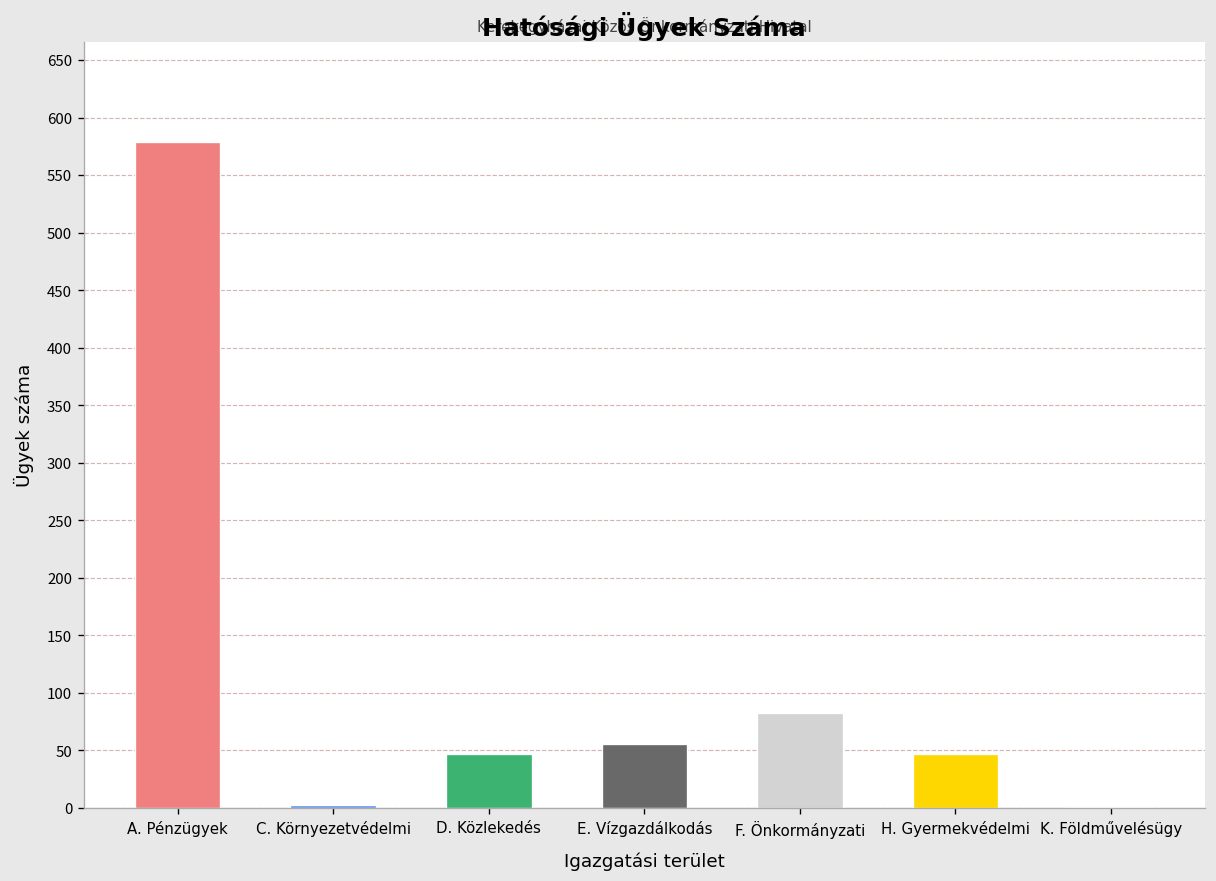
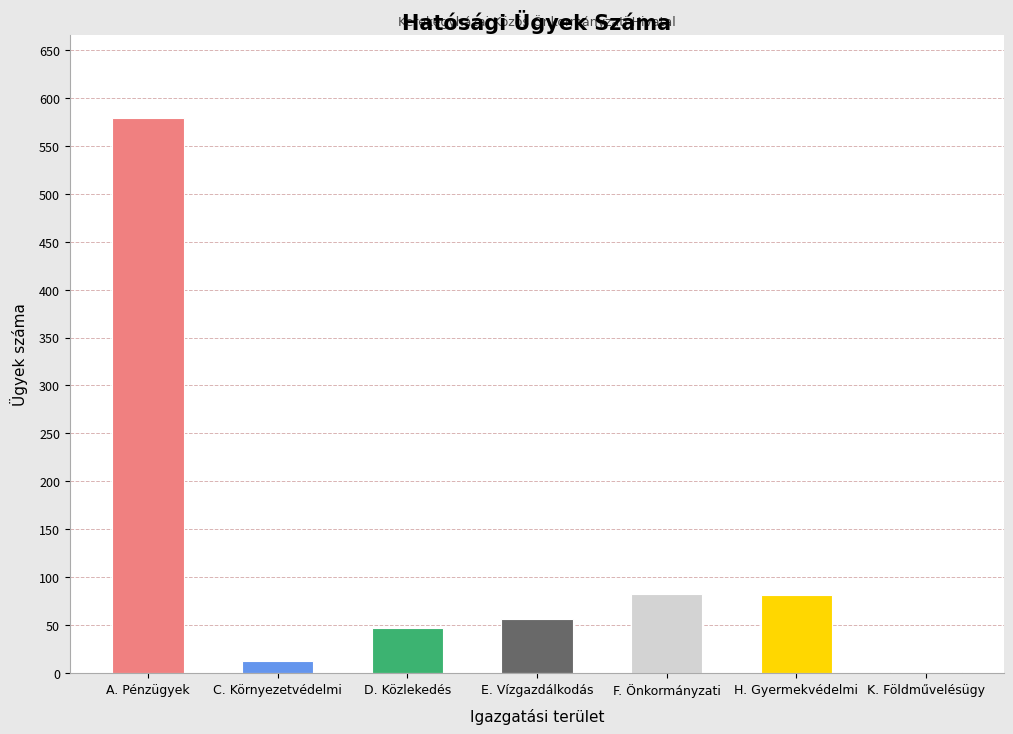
C. Környezetvédelmi: 0 -> 10
H. Gyermekvédelmi: 50 -> 80
